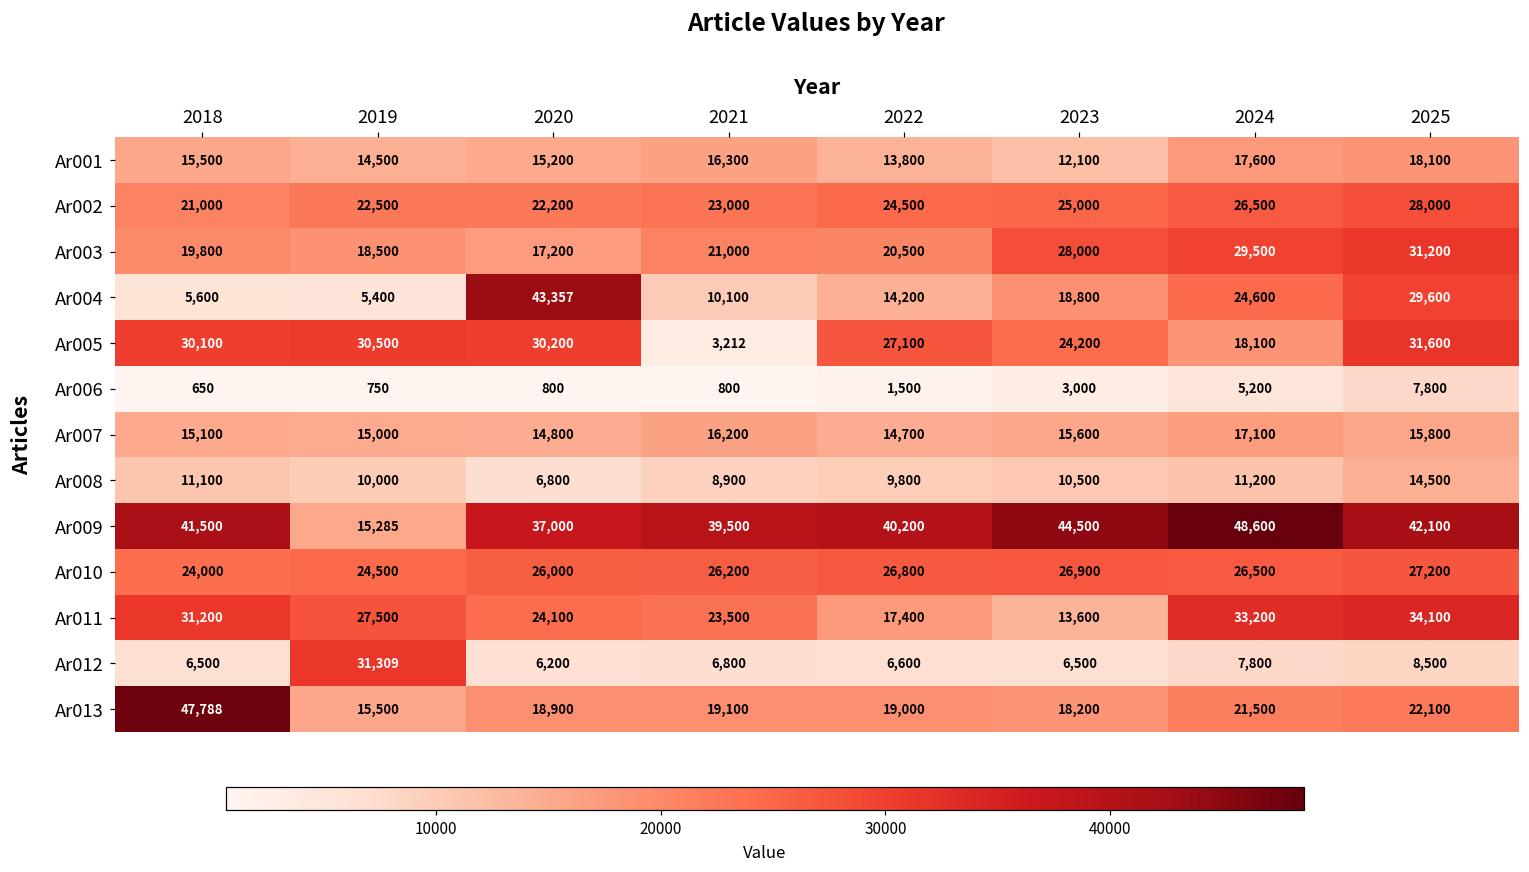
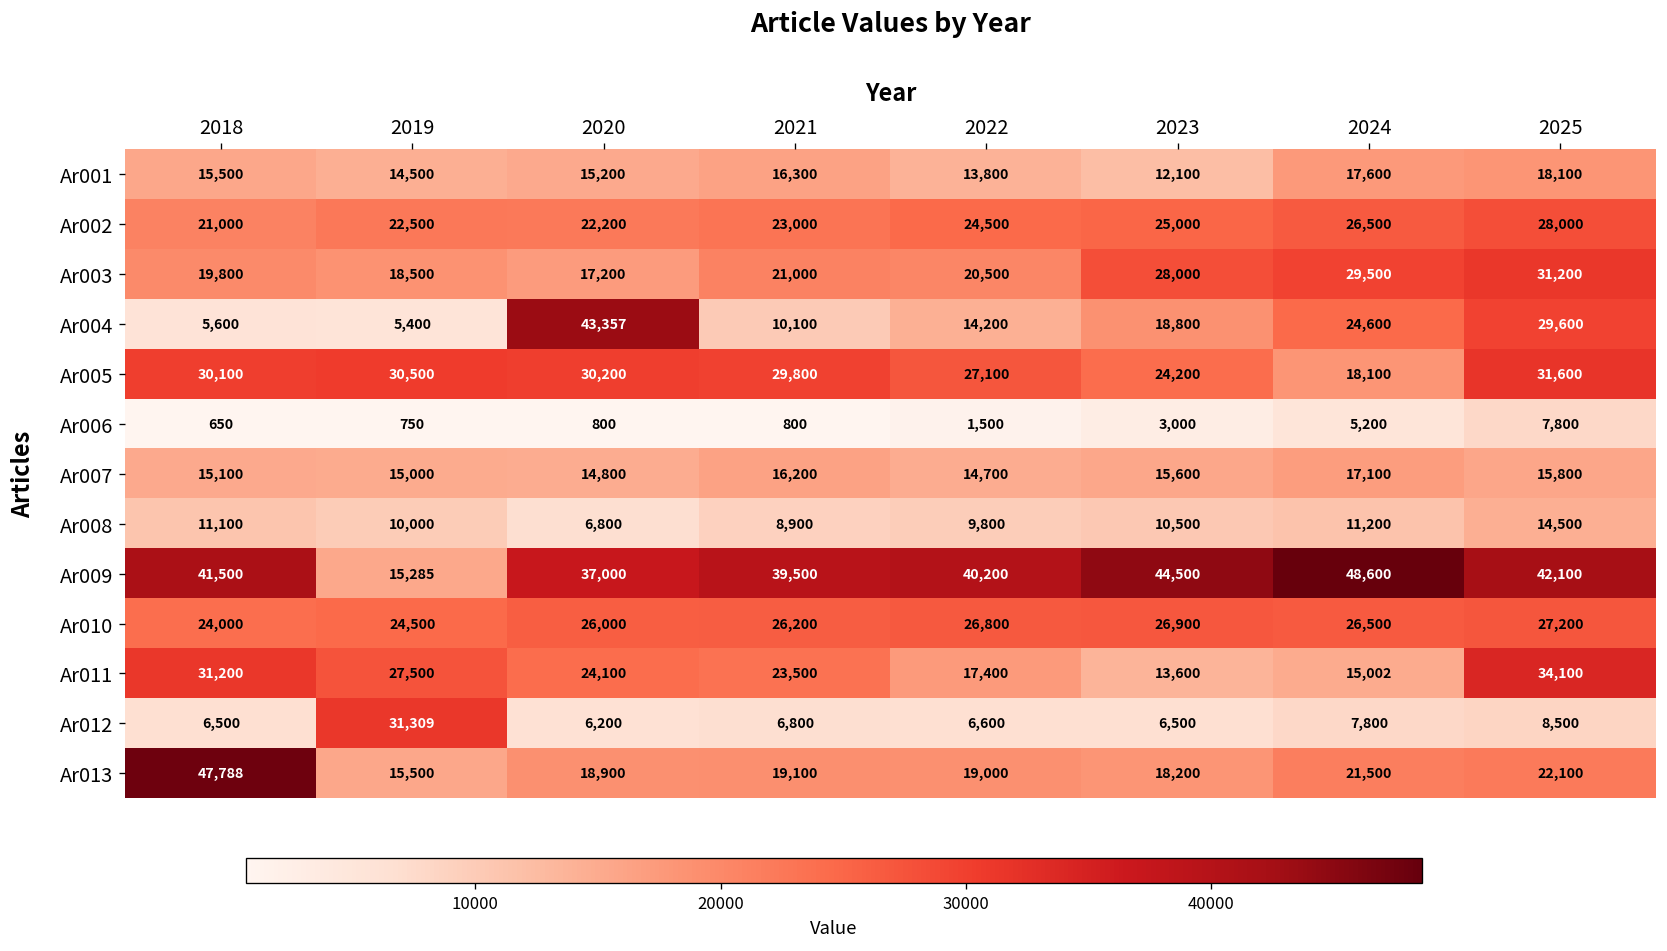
Ar005, 2021: 3,212 -> 29,800
Ar011, 2024: 33,200 -> 15,002
